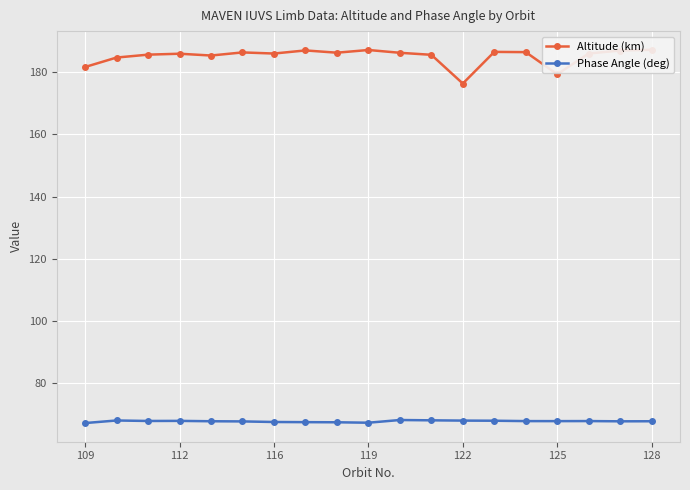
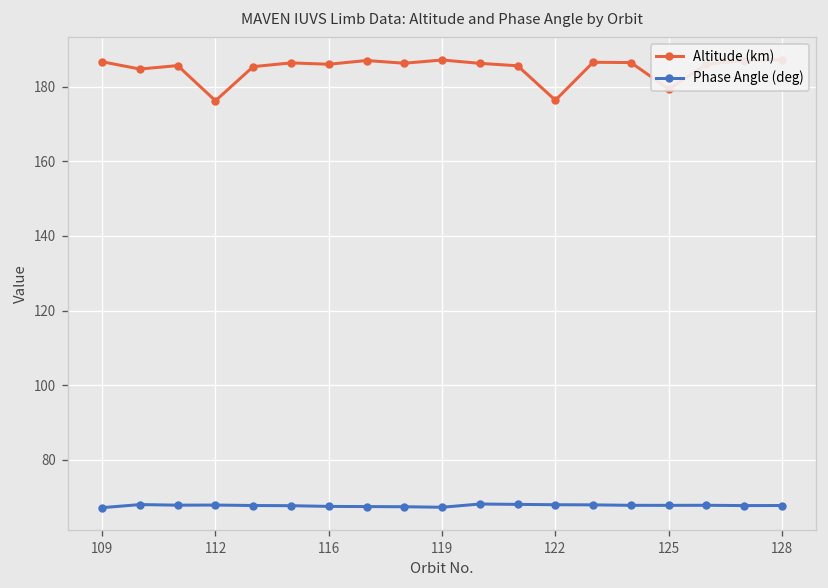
Altitude (km), 109: 182 -> 187
Altitude (km), 112: 186 -> 176
